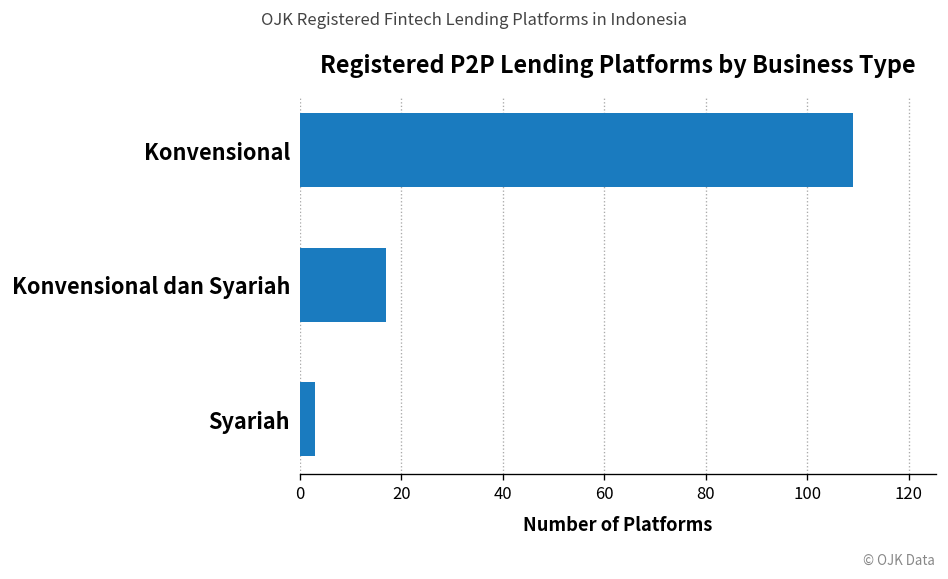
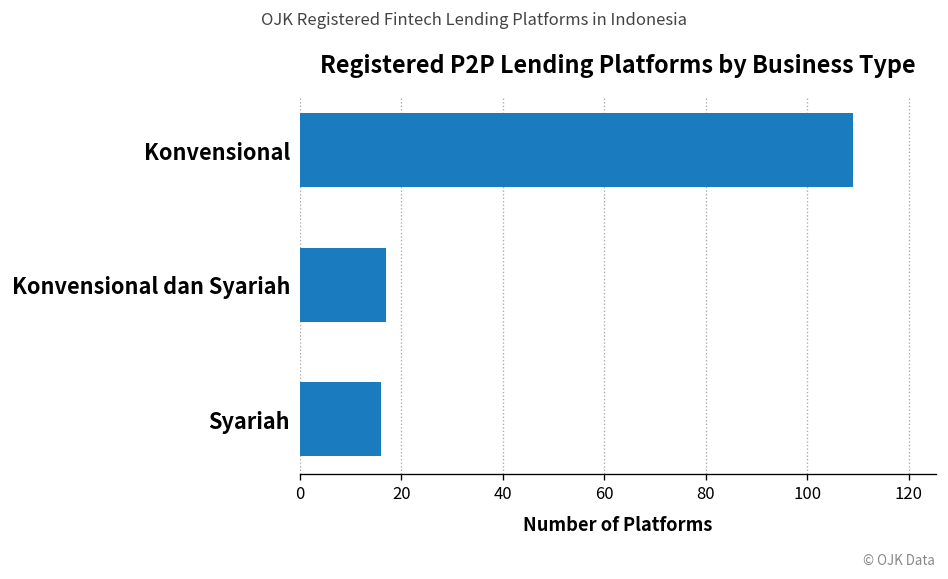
Syariah: 3 -> 16
